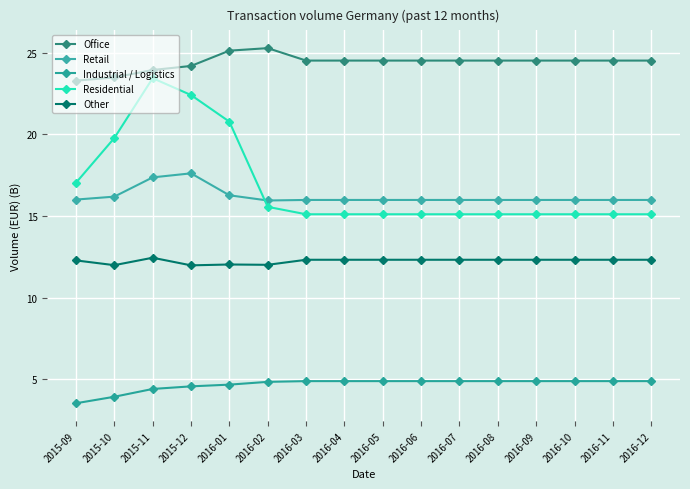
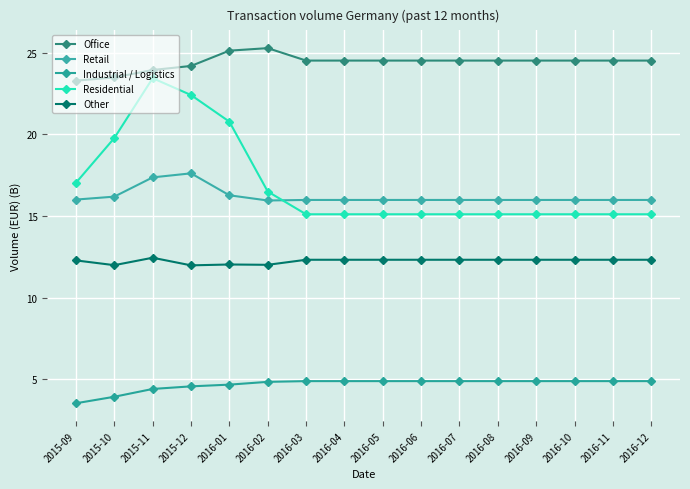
Residential, 2016-02: 15.6 -> 16.5
